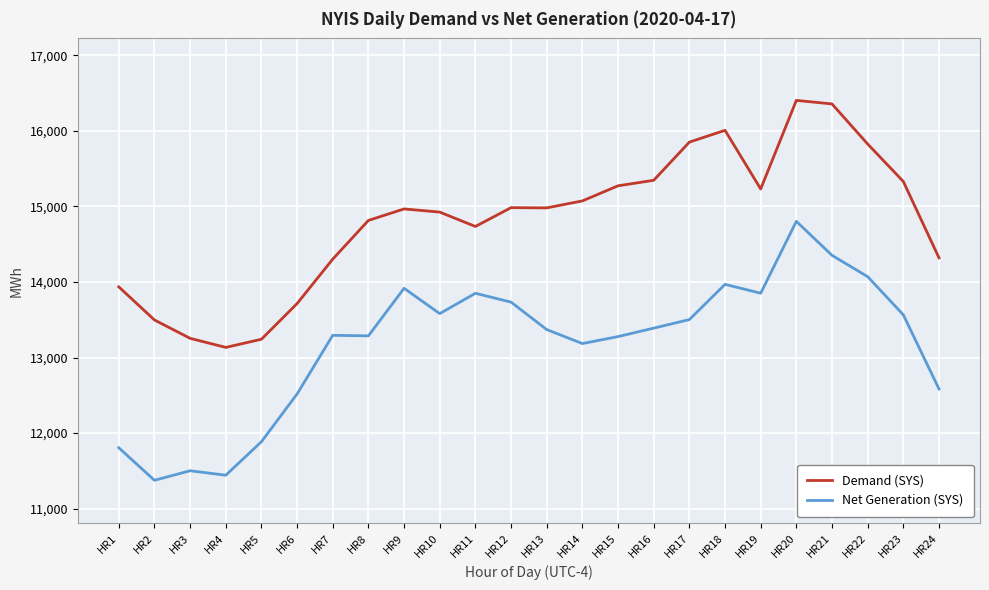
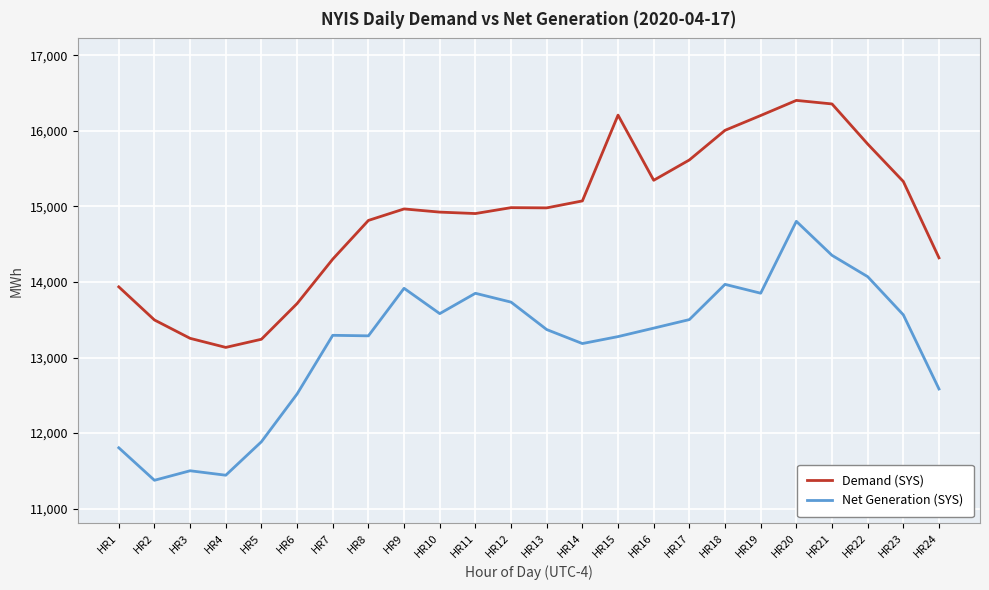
Demand (SYS), HR11: 14,700 -> 14,900
Demand (SYS), HR15: 15,300 -> 16,200
Demand (SYS), HR17: 15,900 -> 15,600
Demand (SYS), HR19: 15,200 -> 16,200
